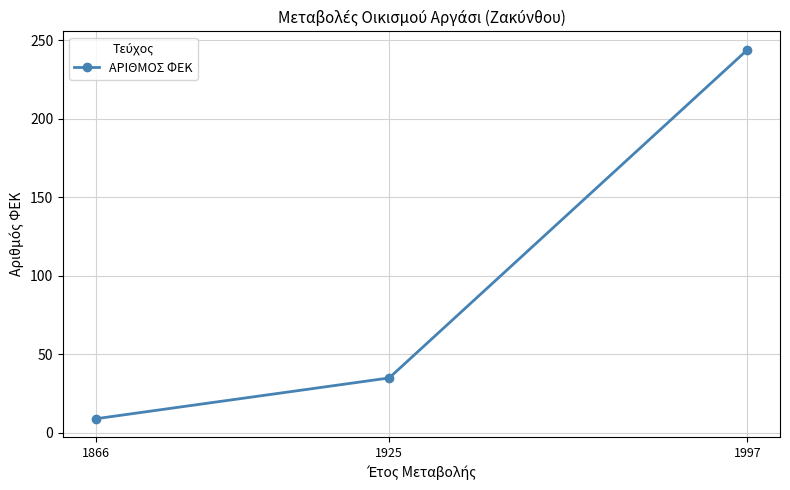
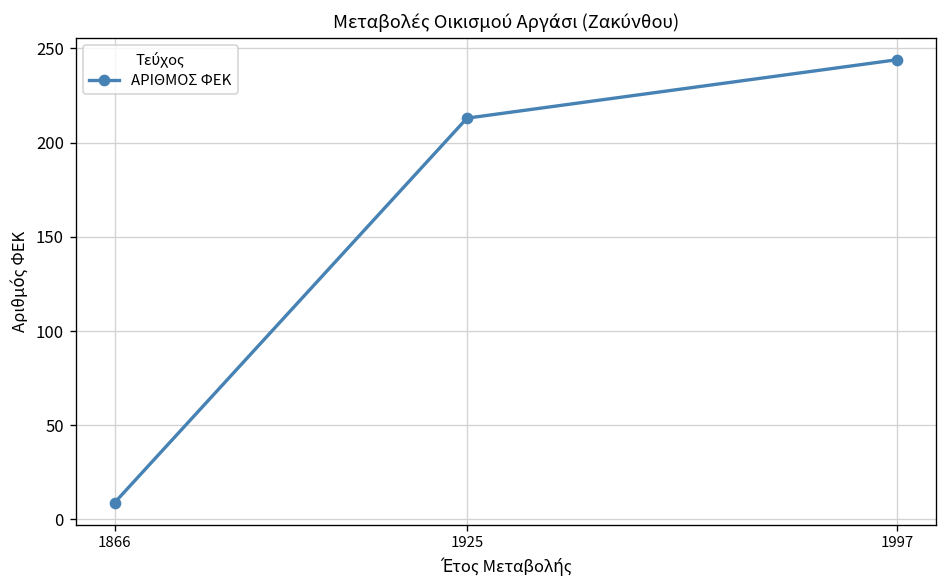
1925: 35 -> 213
